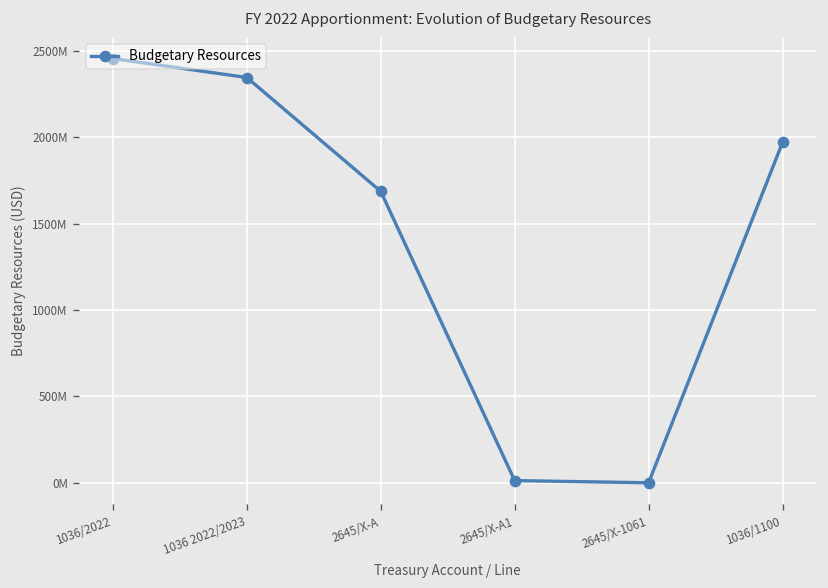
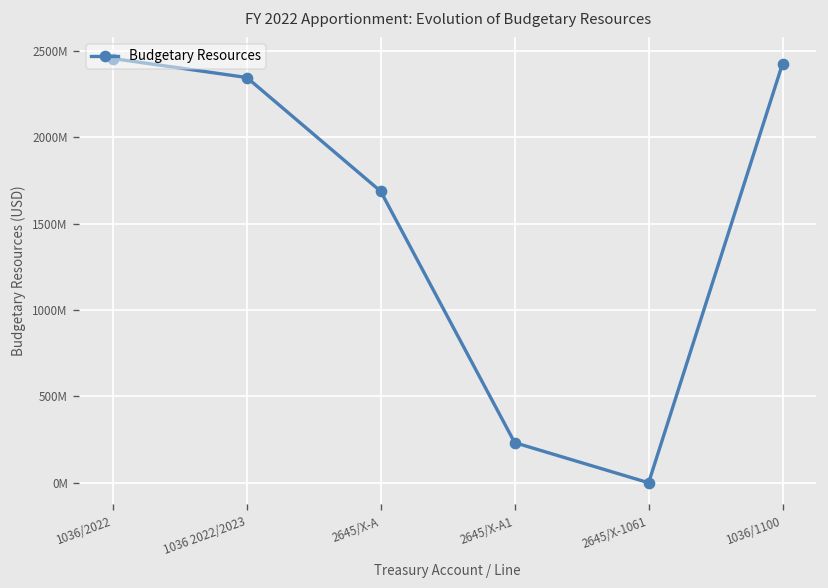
2645/X-A1: 10000000 -> 230000000
1036/1100: 1970000000 -> 2430000000
